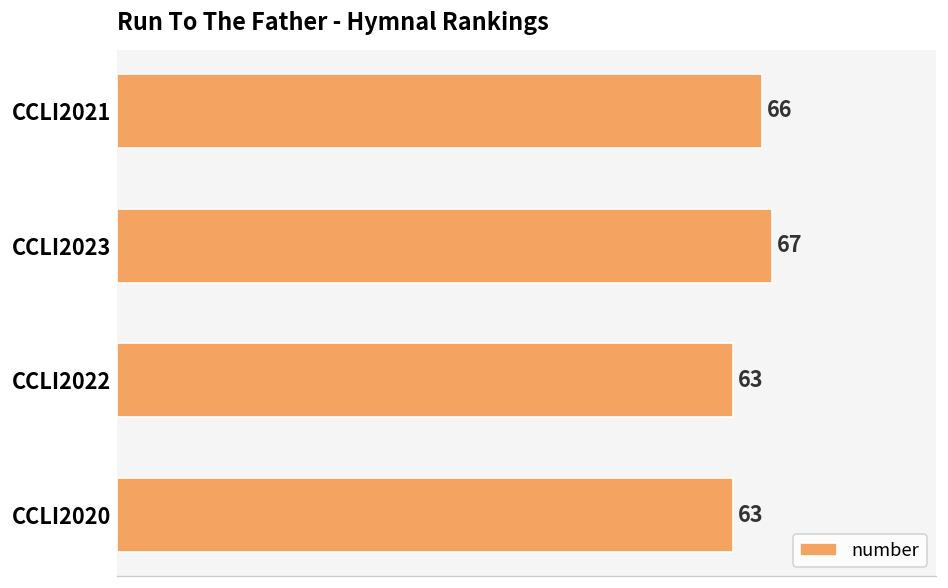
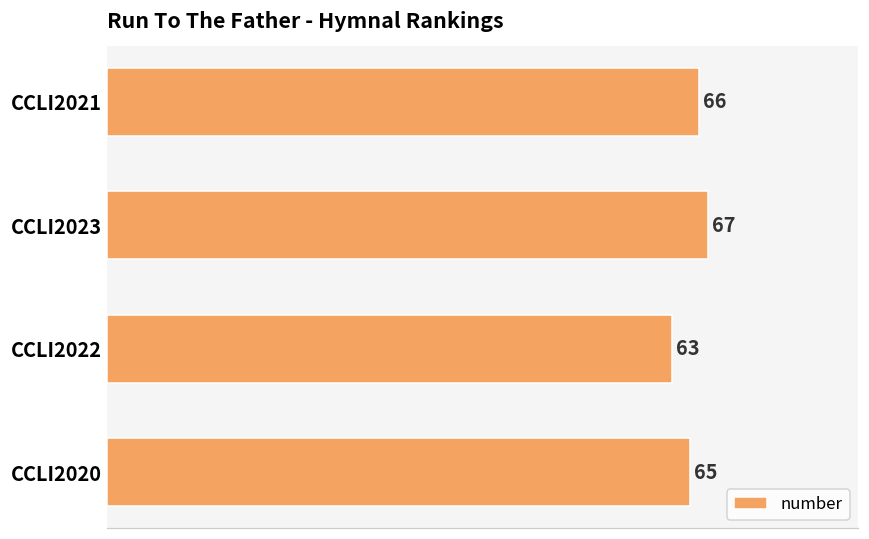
CCLI2020: 63 -> 65
